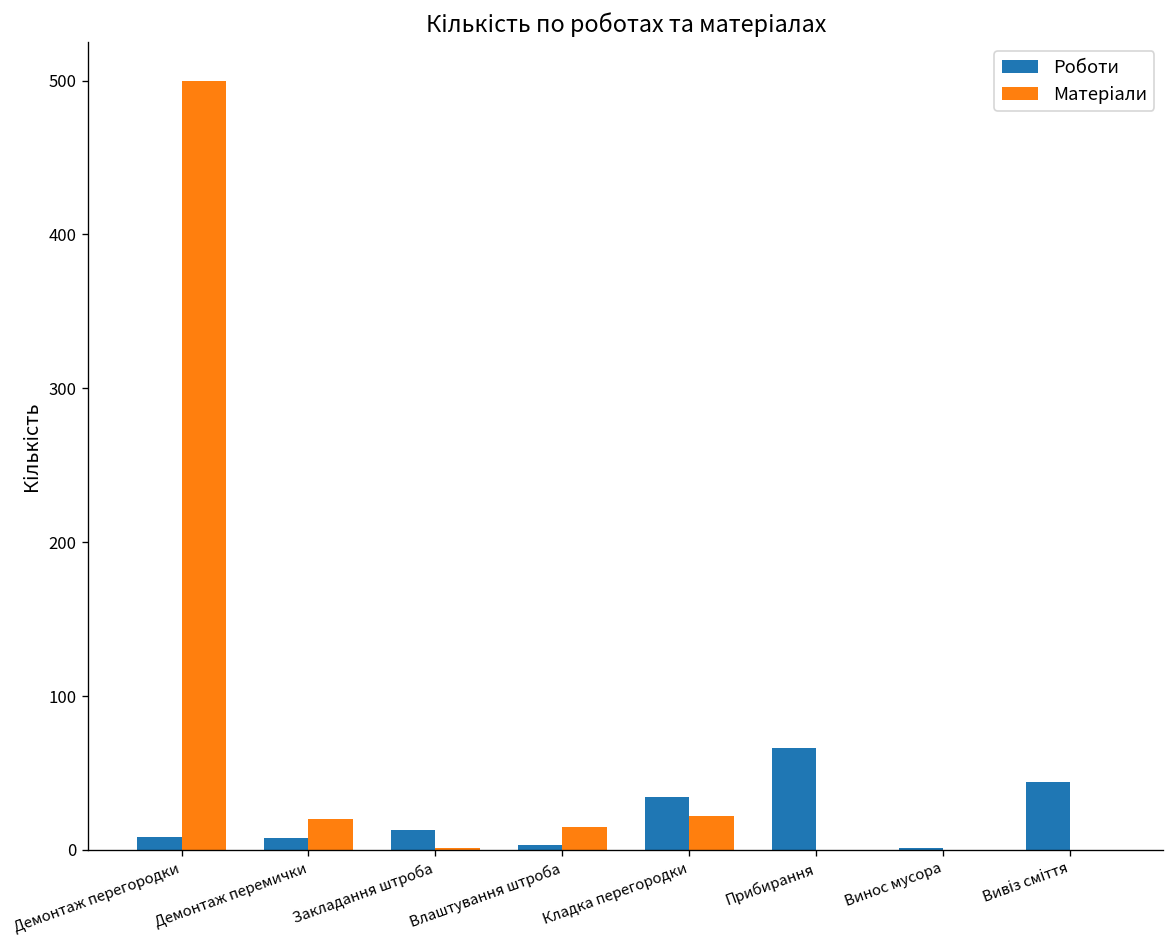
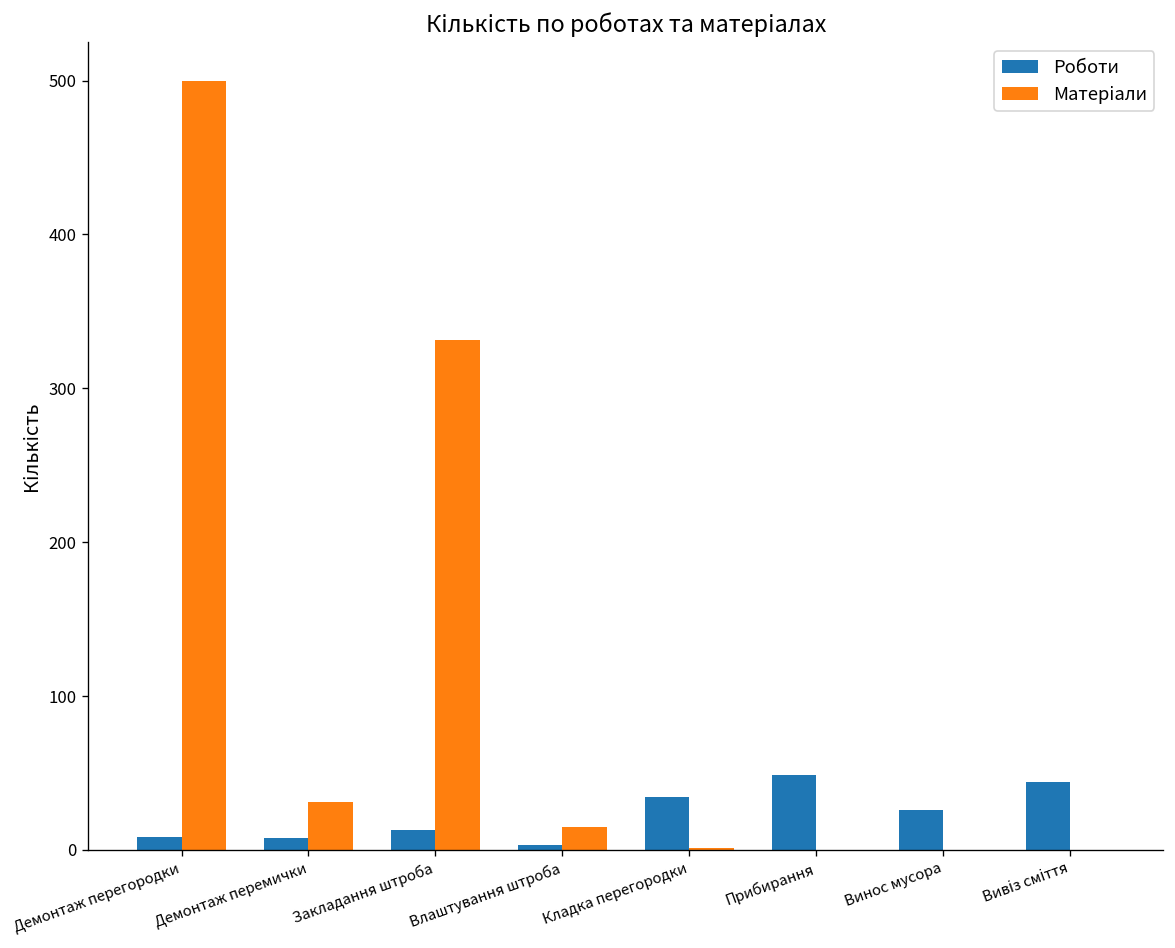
Матеріали, Демонтаж перемички: 20 -> 31
Матеріали, Закладання штроба: 1 -> 331
Матеріали, Кладка перегородки: 22 -> 1
Роботи, Прибирання: 66 -> 49
Роботи, Винос мусора: 2 -> 26
